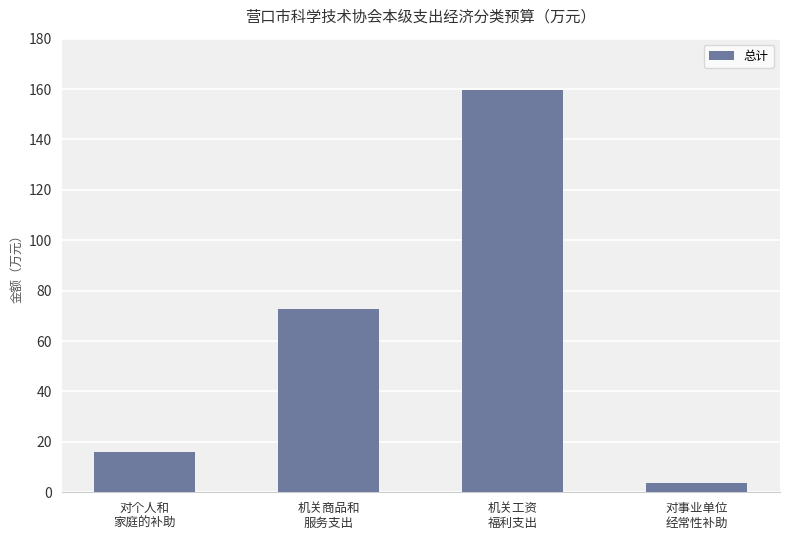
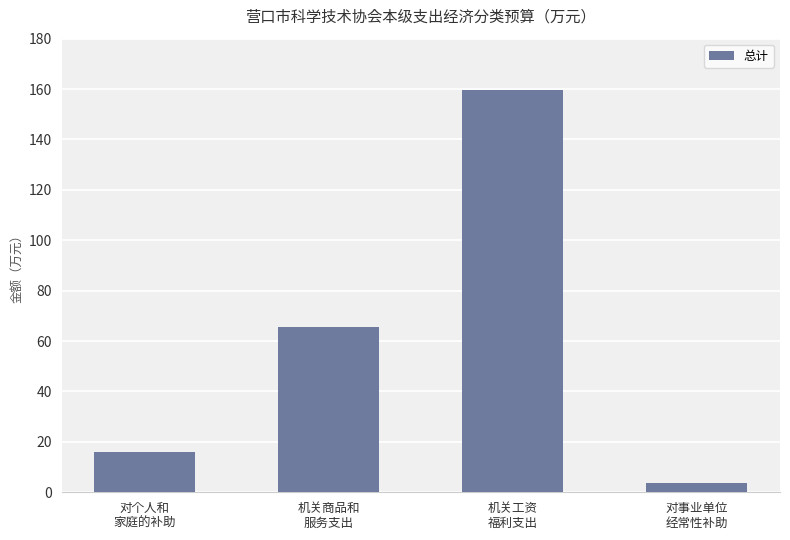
机关商品和 服务支出: 73 -> 66
